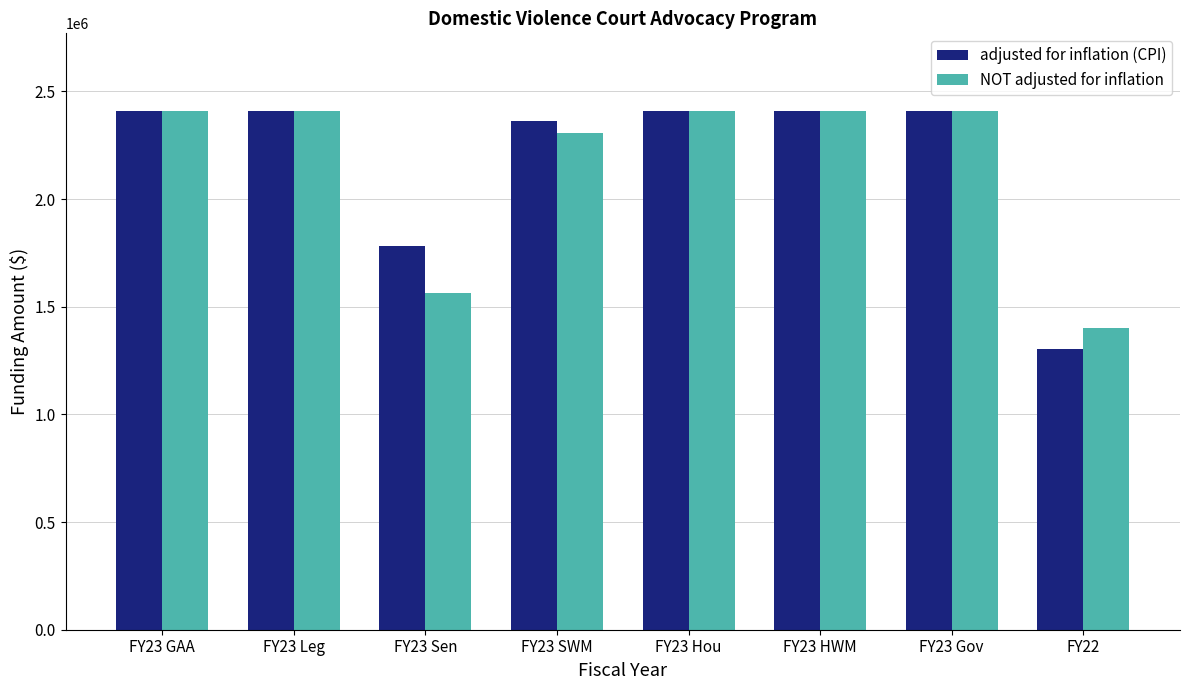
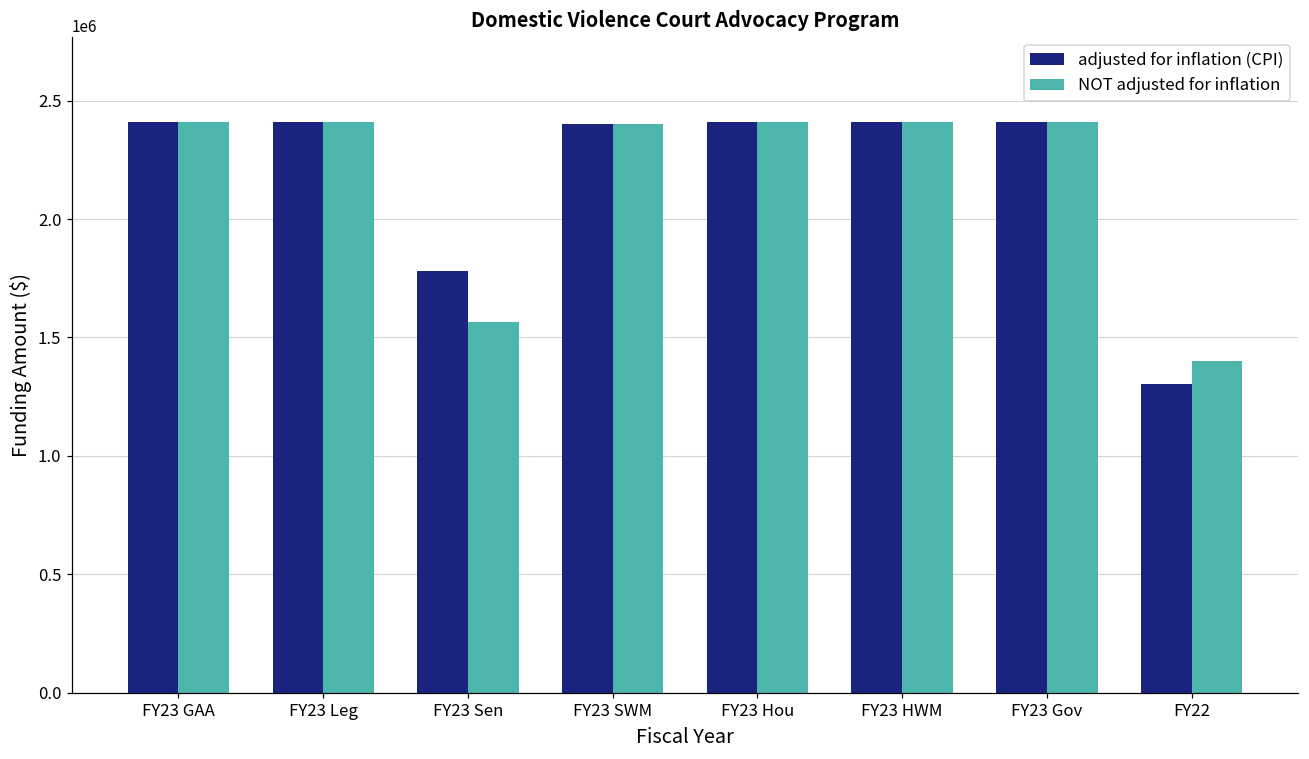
adjusted for inflation (CPI), FY23 SWM: 2360000 -> 2400000
NOT adjusted for inflation, FY23 SWM: 2310000 -> 2400000
